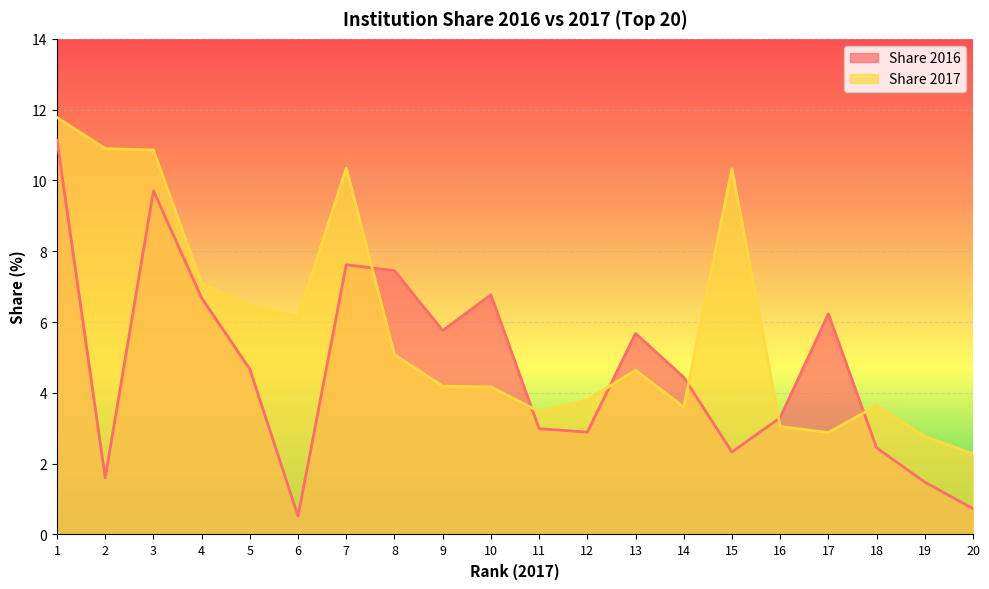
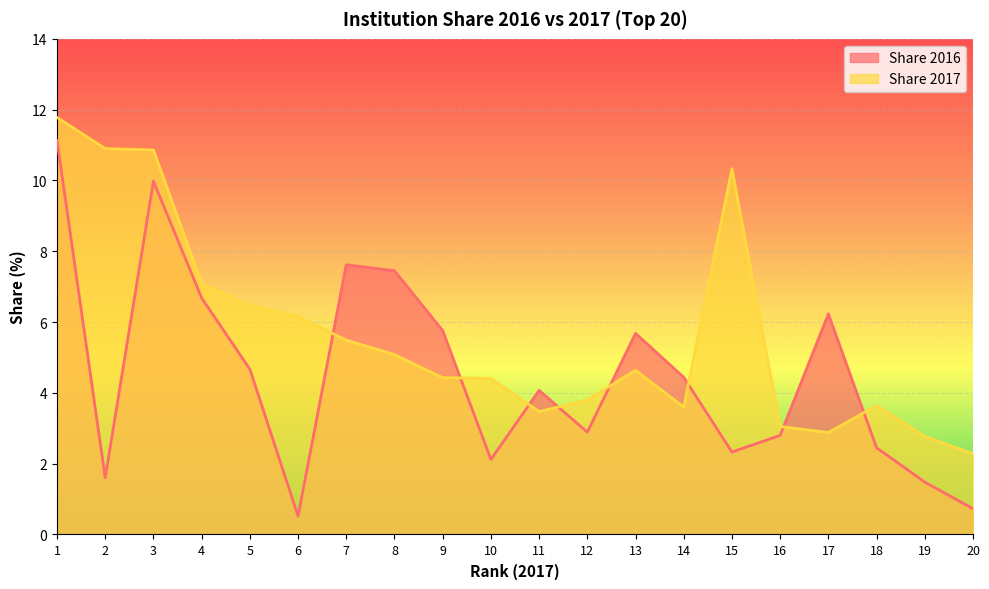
Share 2016, 3: 9.7 -> 10.0
Share 2017, 7: 10.4 -> 5.5
Share 2017, 9: 4.2 -> 4.4
Share 2016, 10: 6.8 -> 2.1
Share 2017, 10: 4.2 -> 4.4
Share 2016, 11: 3.0 -> 4.1
Share 2016, 16: 3.3 -> 2.8
